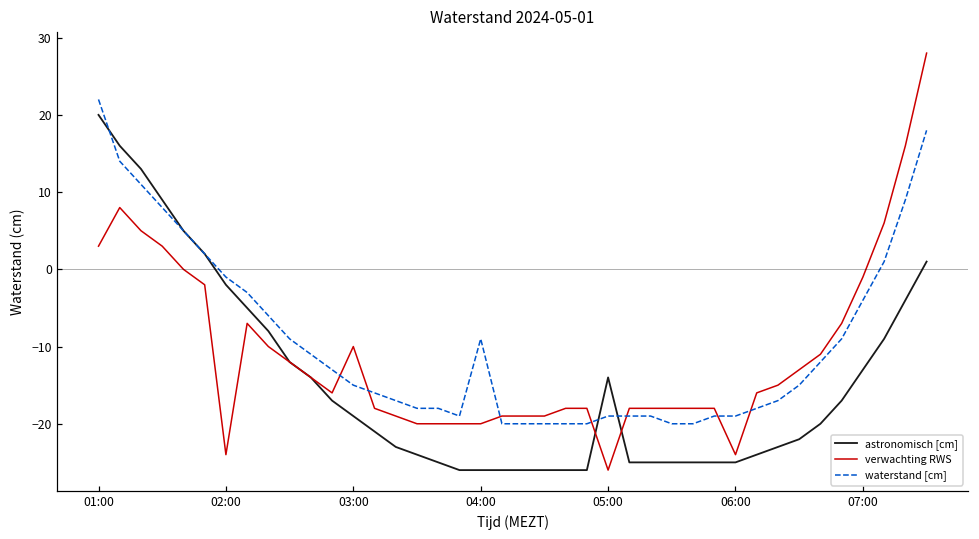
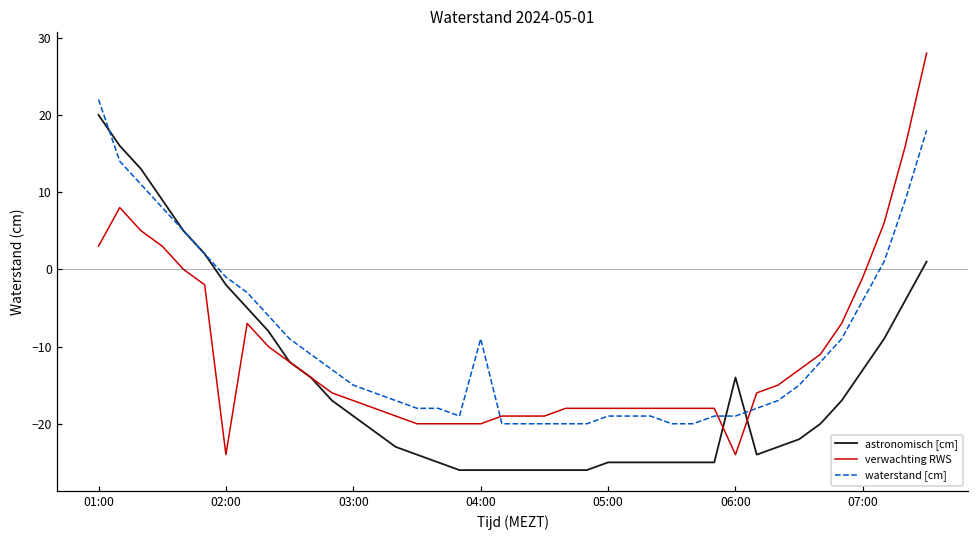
verwachting RWS, 03:00: -10 -> -17
astronomisch [cm], 05:00: -14 -> -25
verwachting RWS, 05:00: -26 -> -18
astronomisch [cm], 06:00: -25 -> -14
